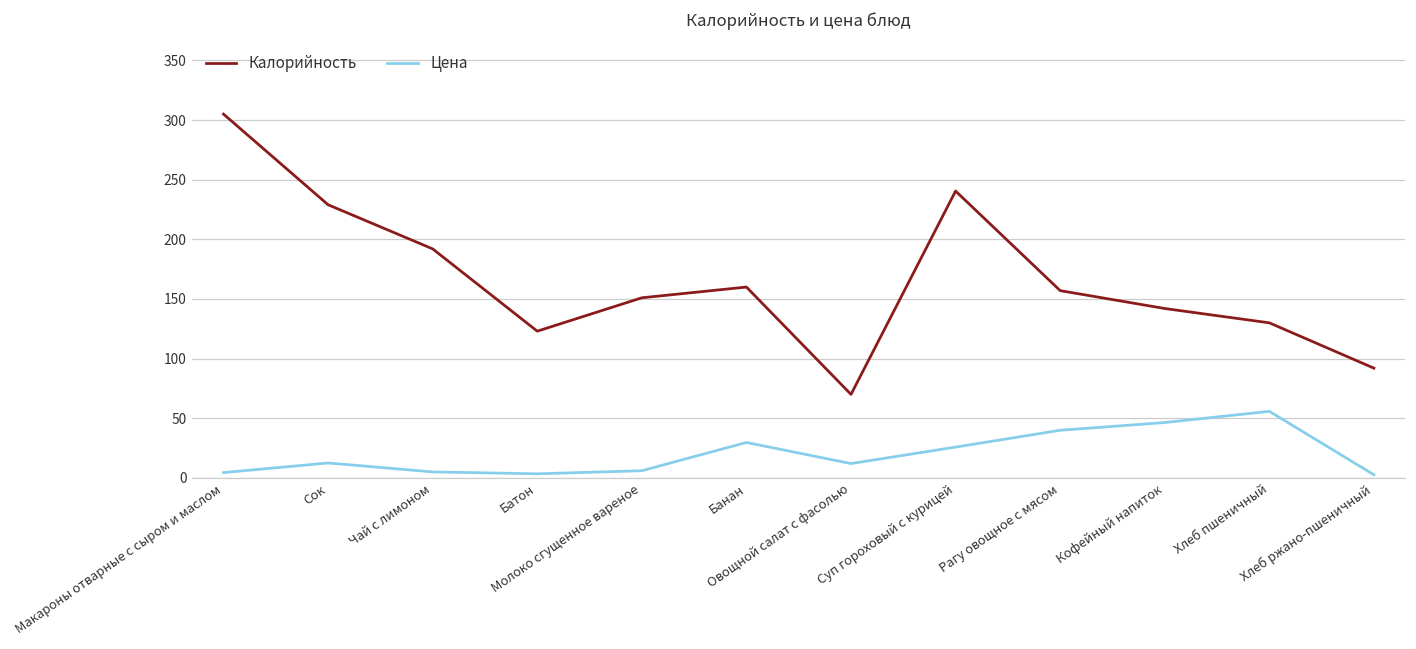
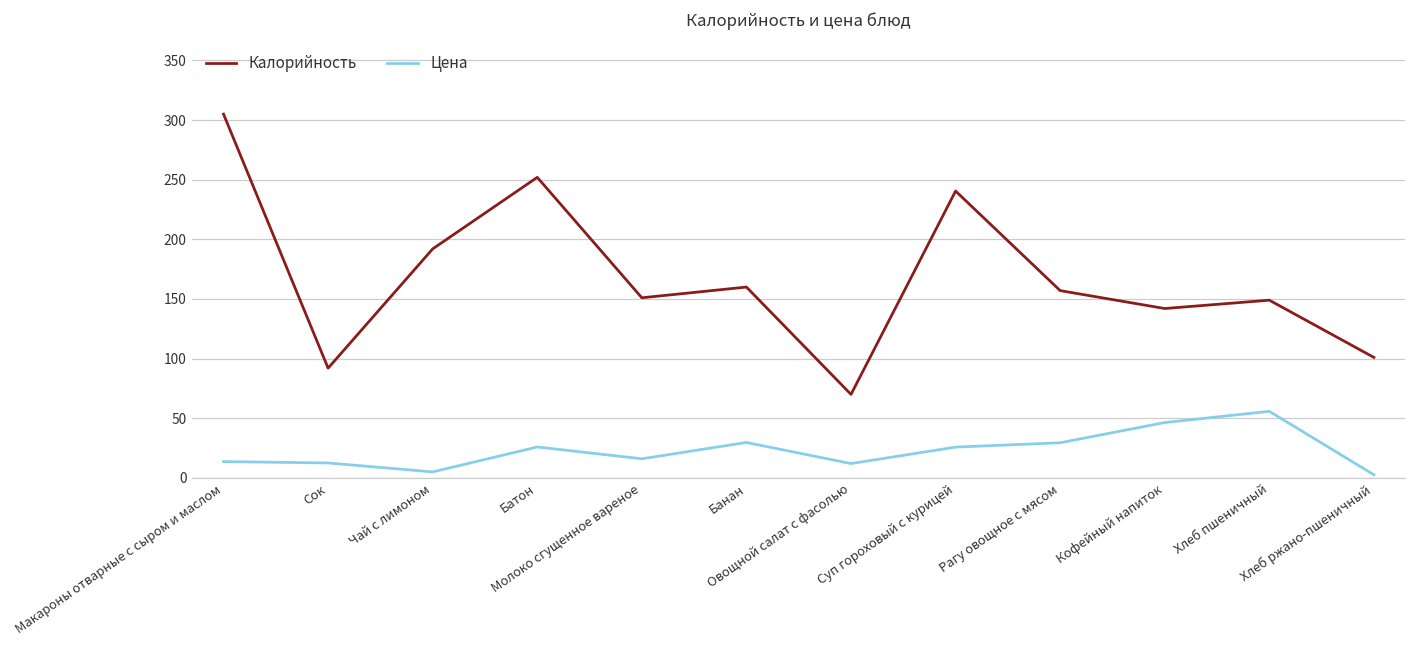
Цена, Макароны отварные с сыром и маслом: 4 -> 14
Калорийность, Сок: 229 -> 92
Калорийность, Батон: 123 -> 252
Цена, Батон: 3 -> 26
Цена, Молоко сгущенное вареное: 6 -> 16
Цена, Рагу овощное с мясом: 40 -> 29
Калорийность, Хлеб пшеничный: 130 -> 149
Калорийность, Хлеб ржано-пшеничный: 92 -> 101
